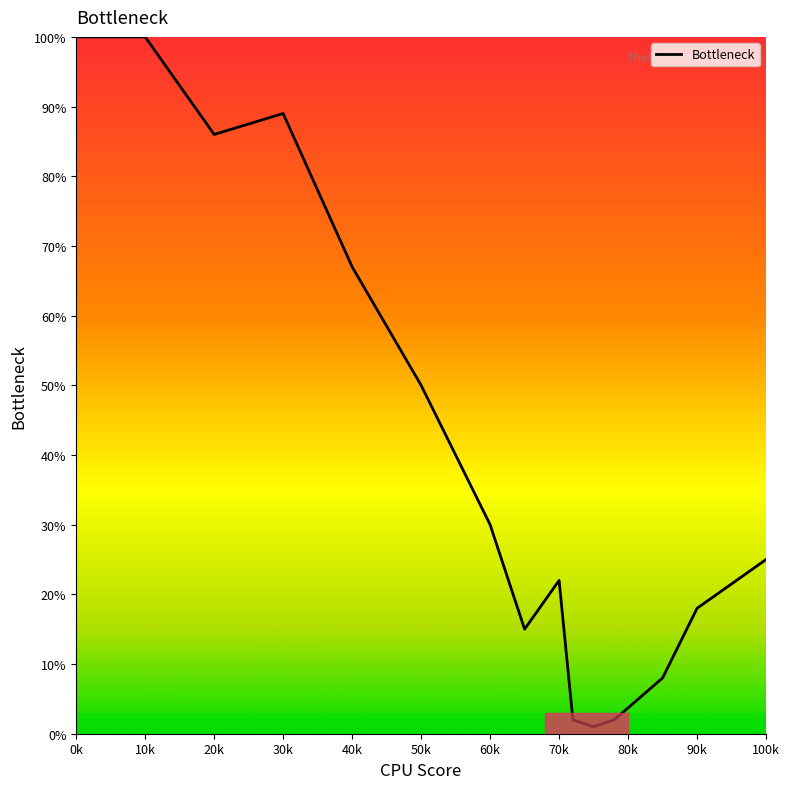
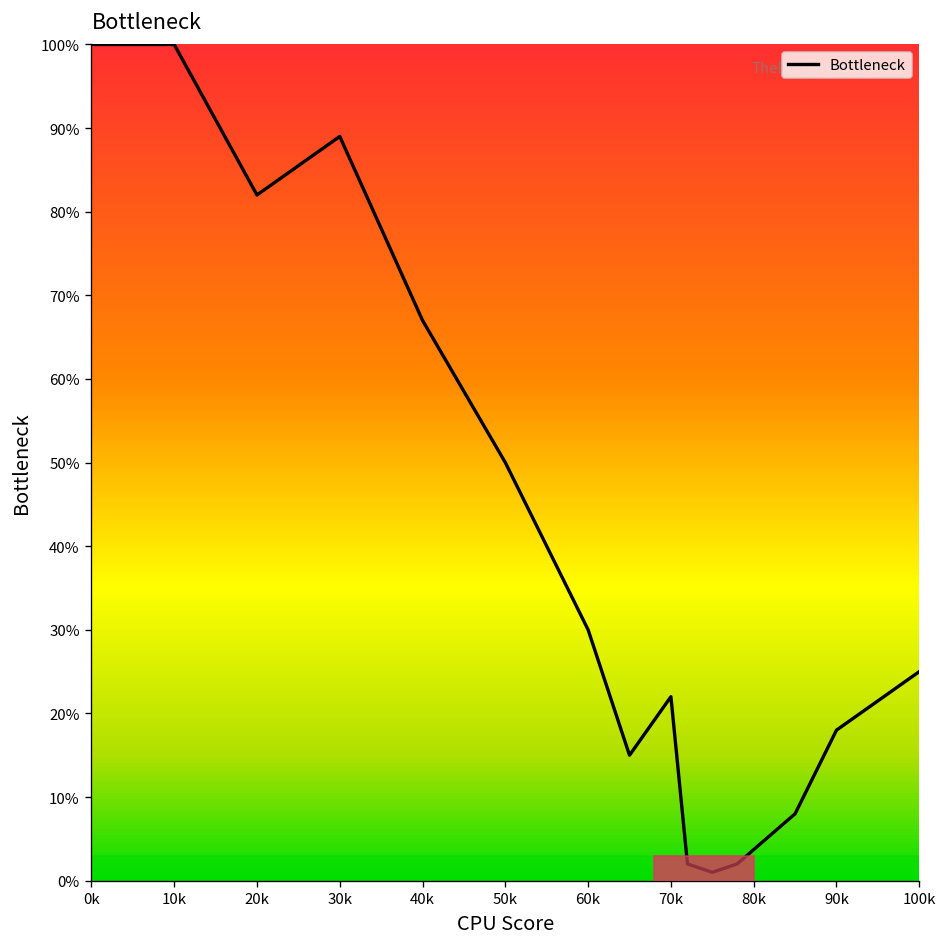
20k: 86% -> 82%
